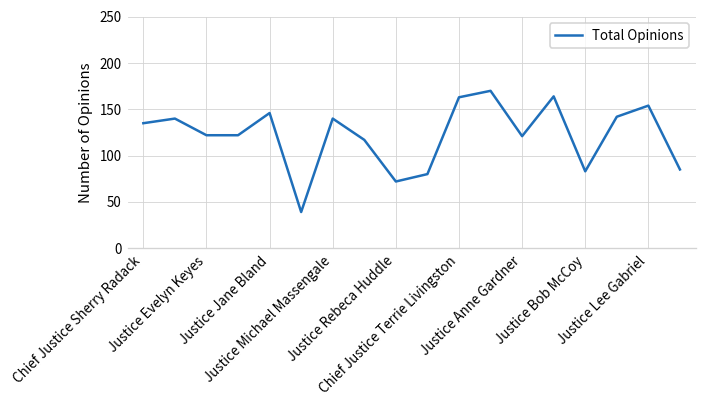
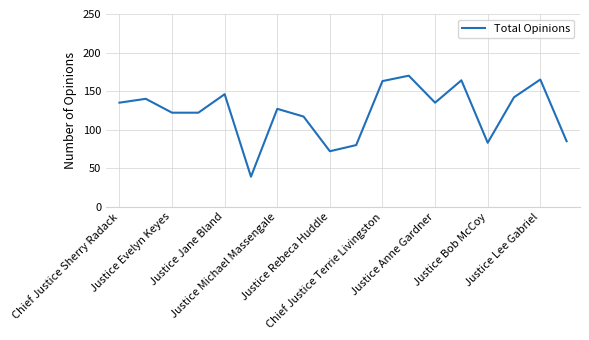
Justice Michael Massengale: 140 -> 130
Justice Anne Gardner: 120 -> 140
Justice Lee Gabriel: 150 -> 170
